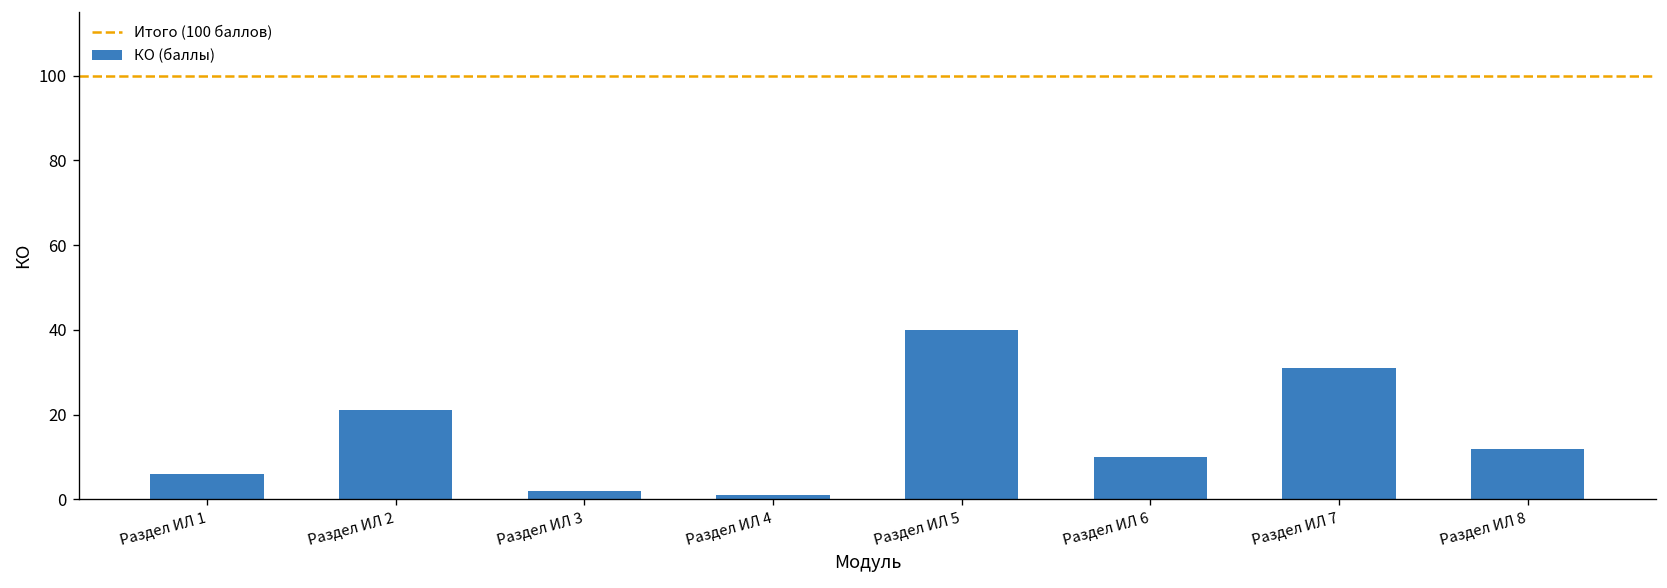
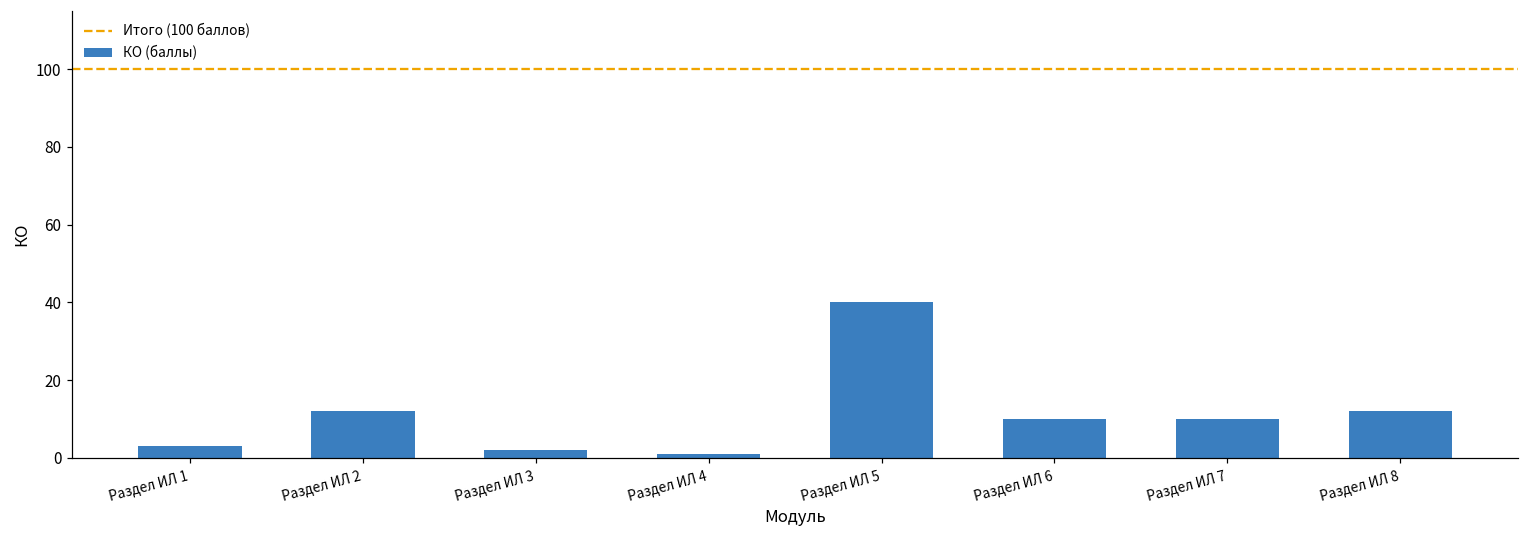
Раздел ИЛ 1: 6 -> 3
Раздел ИЛ 2: 21 -> 12
Раздел ИЛ 7: 31 -> 10
